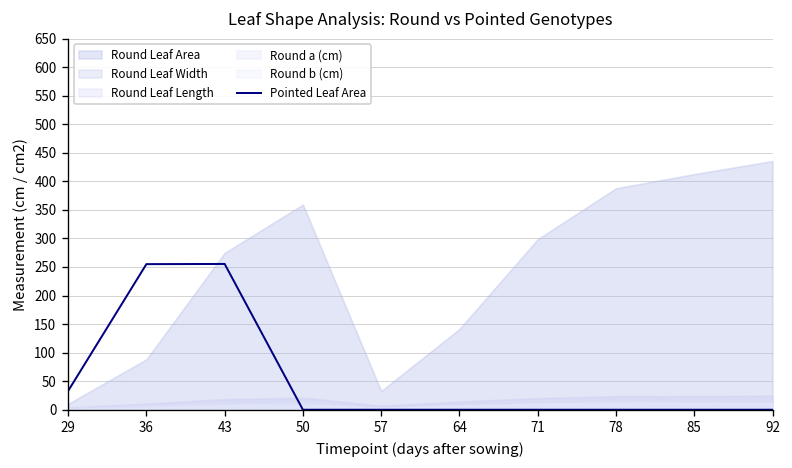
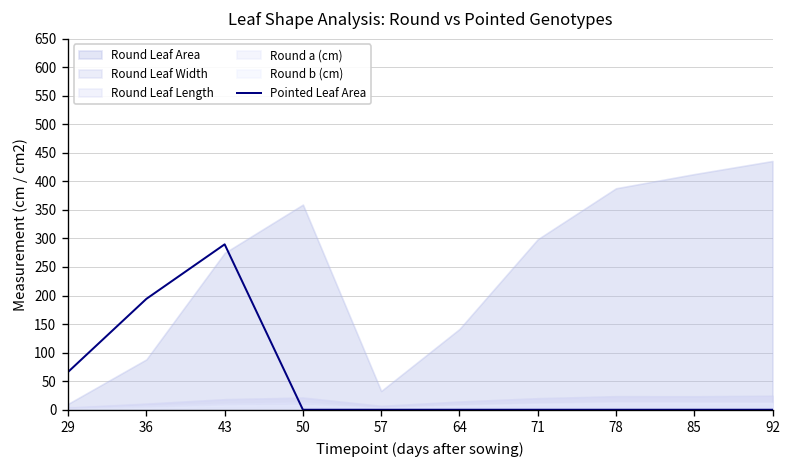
Pointed Leaf Area, 29: 30 -> 70
Pointed Leaf Area, 36: 250 -> 190
Pointed Leaf Area, 43: 260 -> 290
